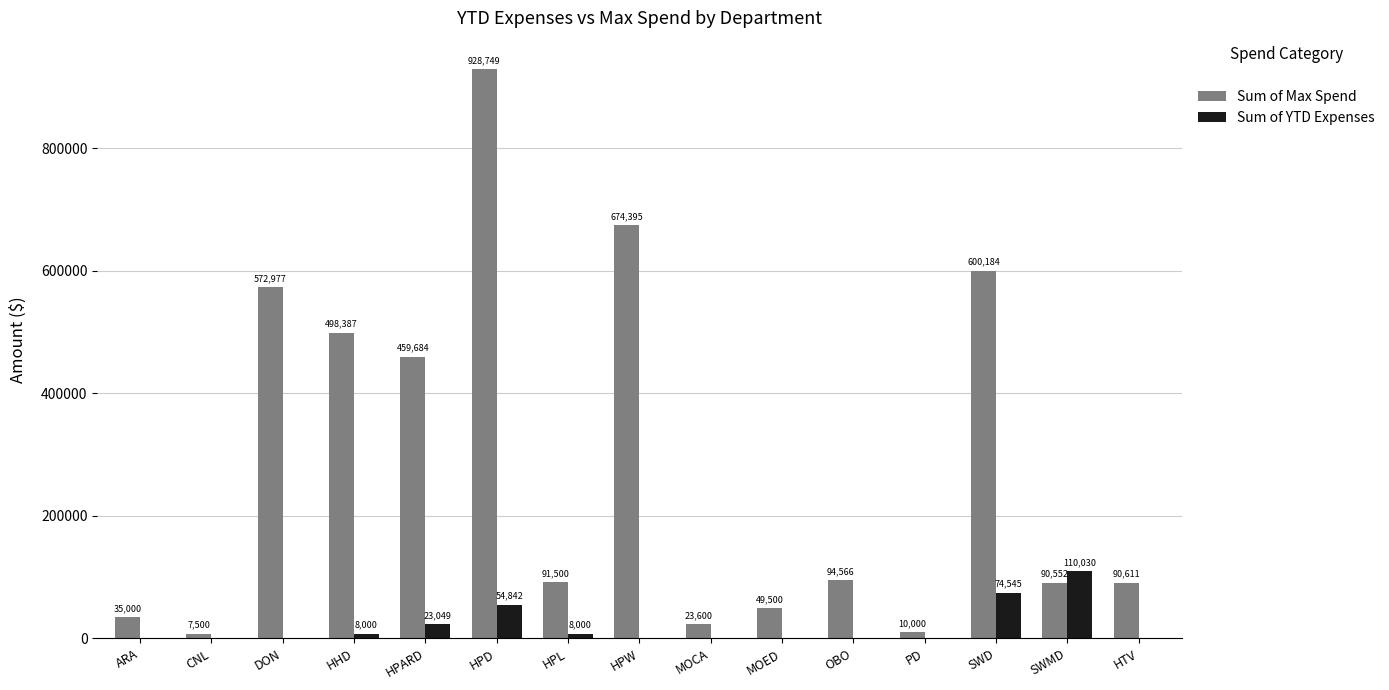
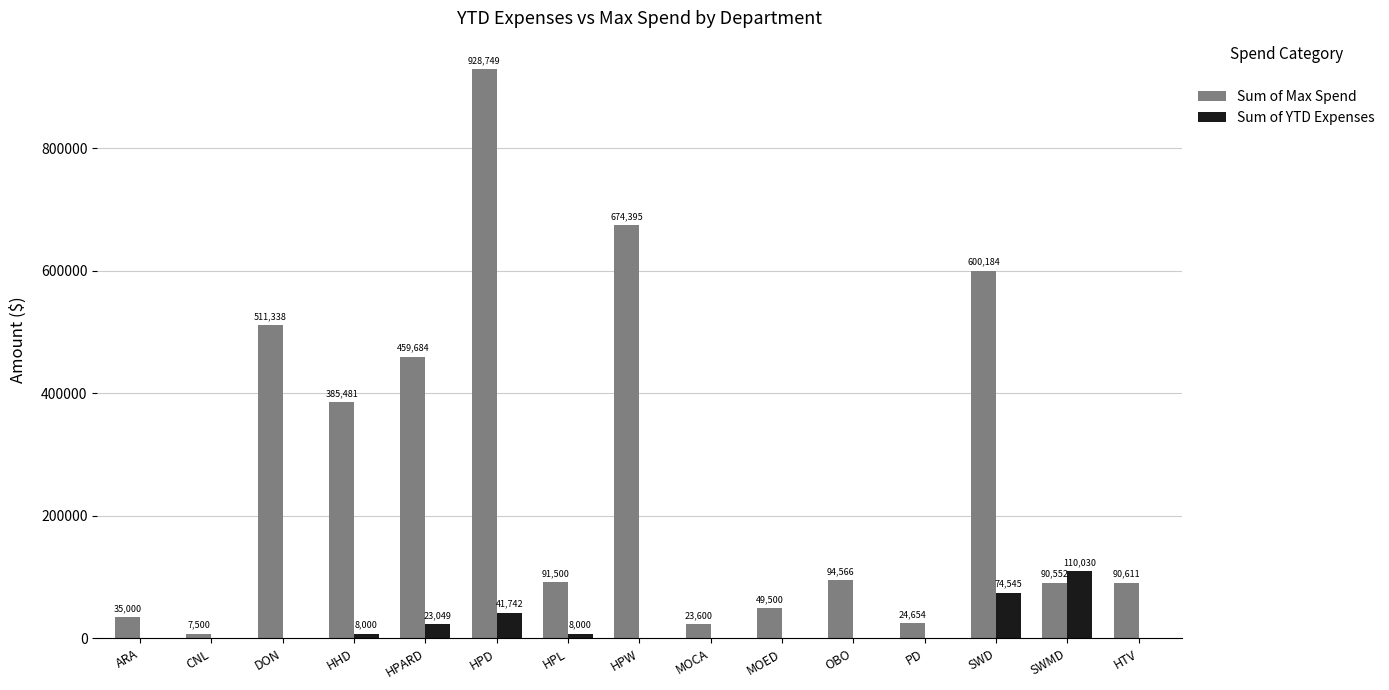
Sum of Max Spend, DON: 572,977 -> 511,338
Sum of Max Spend, HHD: 498,387 -> 385,481
Sum of YTD Expenses, HPD: 54,842 -> 41,742
Sum of Max Spend, PD: 10,000 -> 24,654
